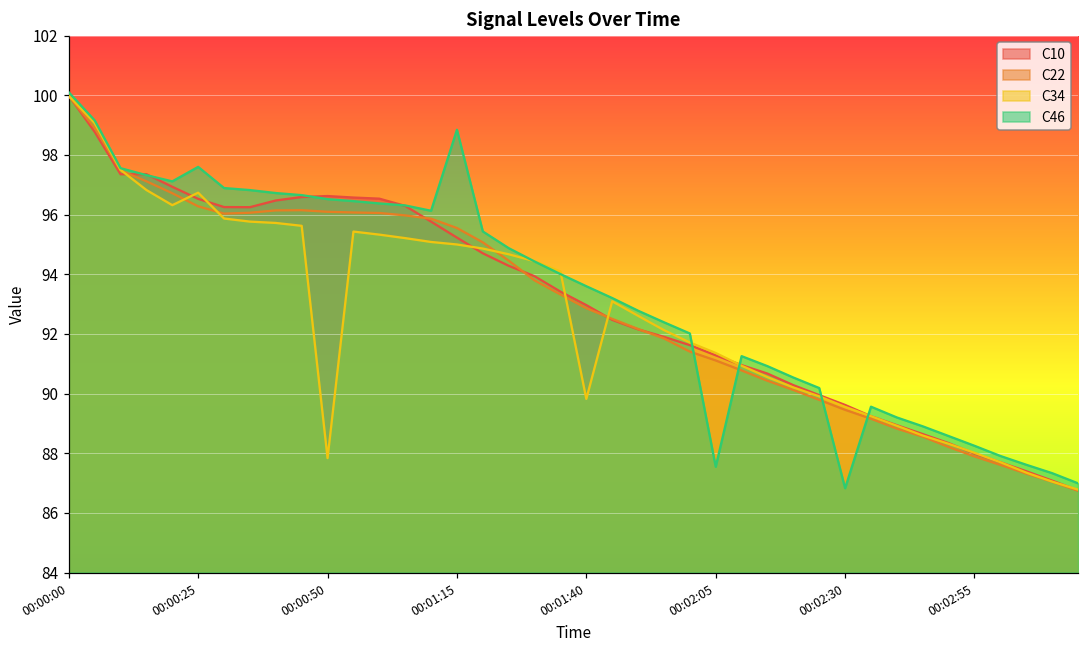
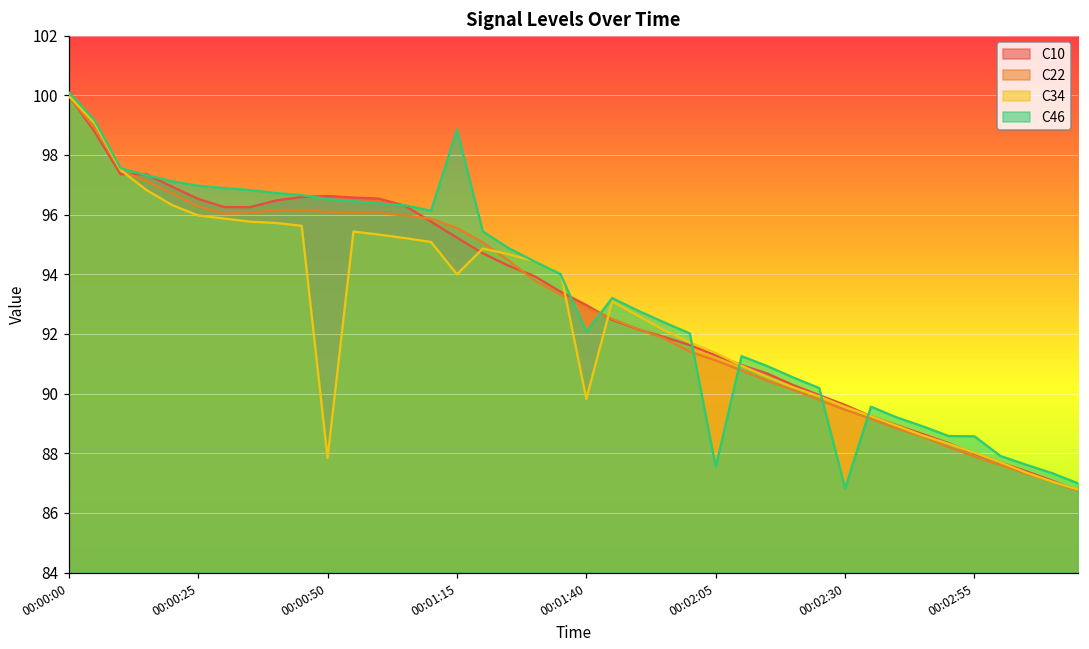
C34, 00:00:25: 96.7 -> 96.0
C46, 00:00:25: 97.6 -> 97.0
C34, 00:01:15: 95.0 -> 94.0
C46, 00:01:40: 93.6 -> 92.1
C46, 00:02:55: 88.2 -> 88.6
